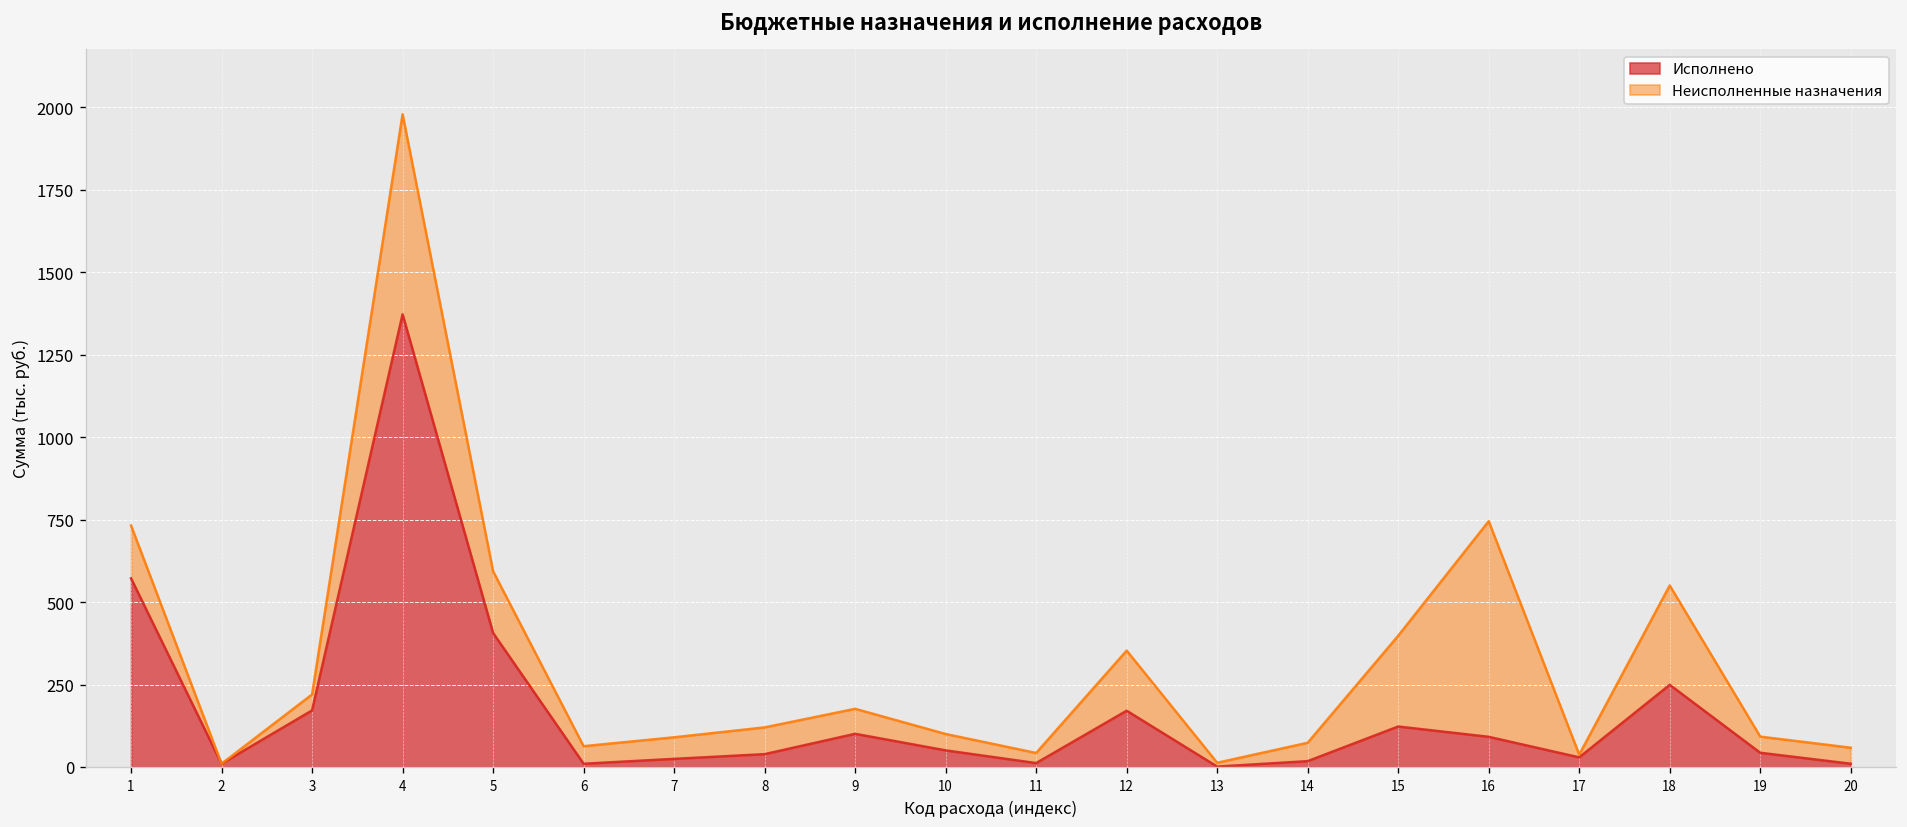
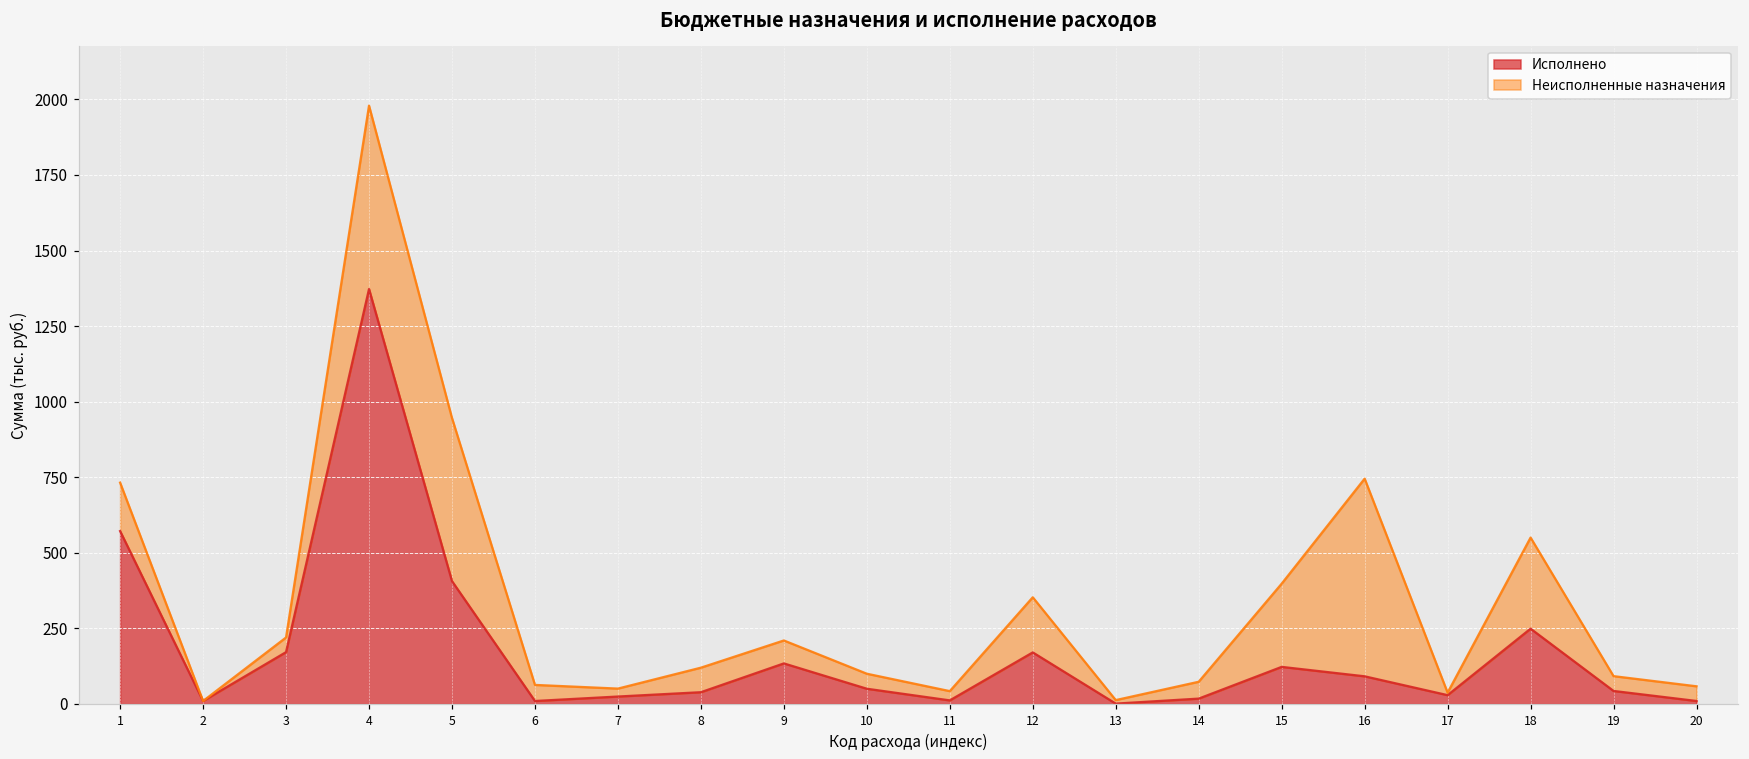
Неисполненные назначения, 5: 190 -> 540
Неисполненные назначения, 7: 70 -> 30
Исполнено, 9: 100 -> 130
